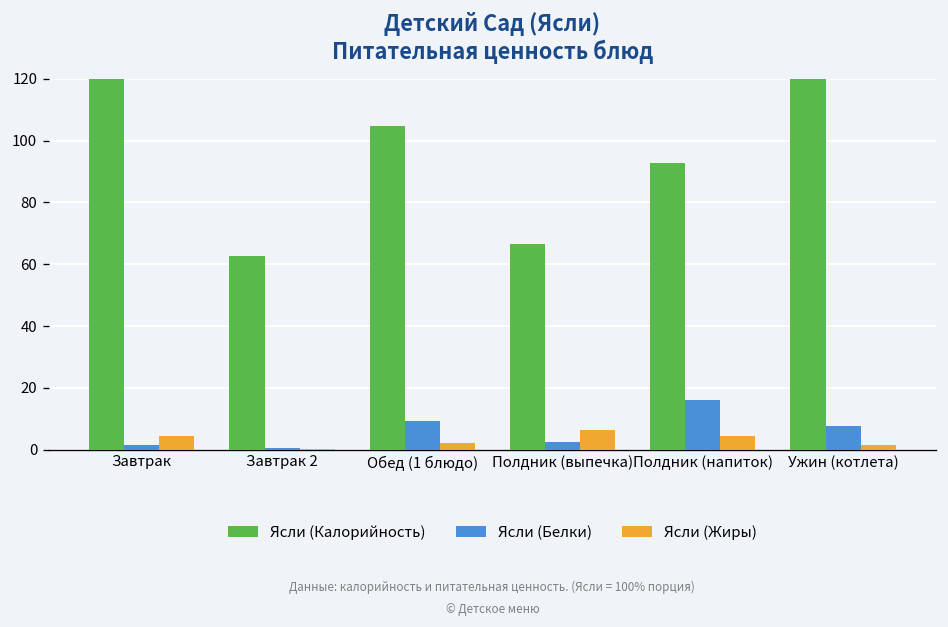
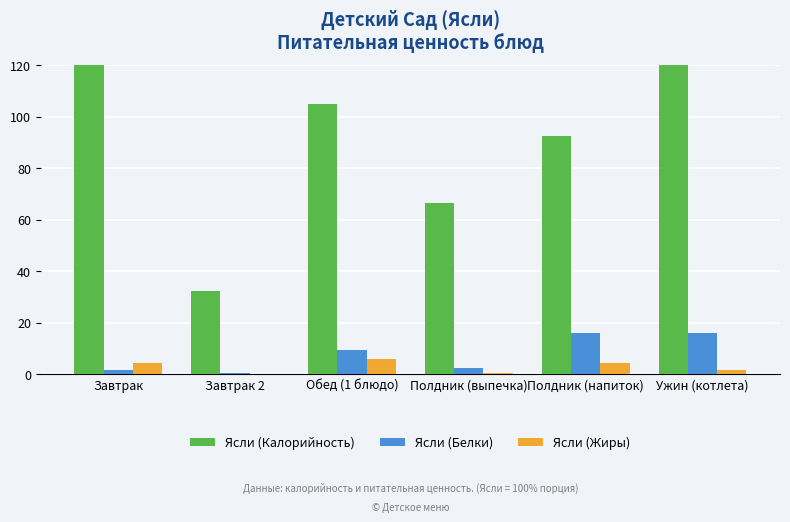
Ясли (Калорийность), Завтрак 2: 63 -> 32
Ясли (Жиры), Обед (1 блюдо): 2 -> 6
Ясли (Жиры), Полдник (выпечка): 6 -> 0
Ясли (Белки), Ужин (котлета): 8 -> 16
